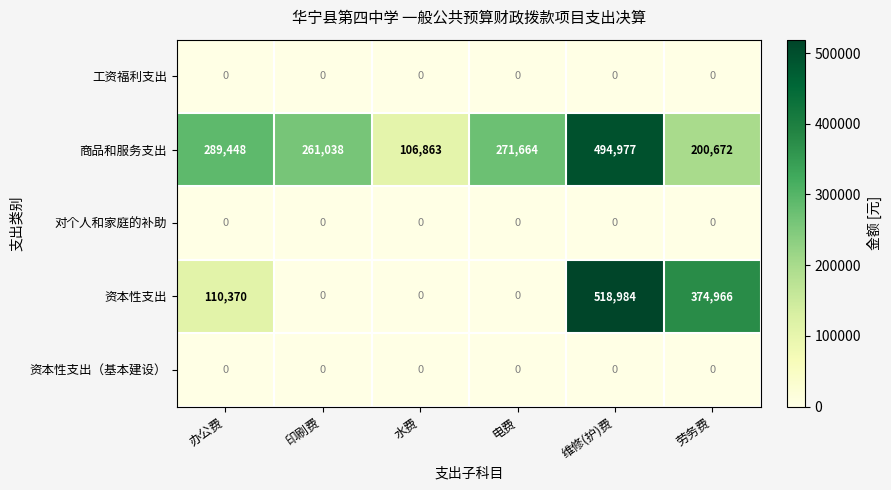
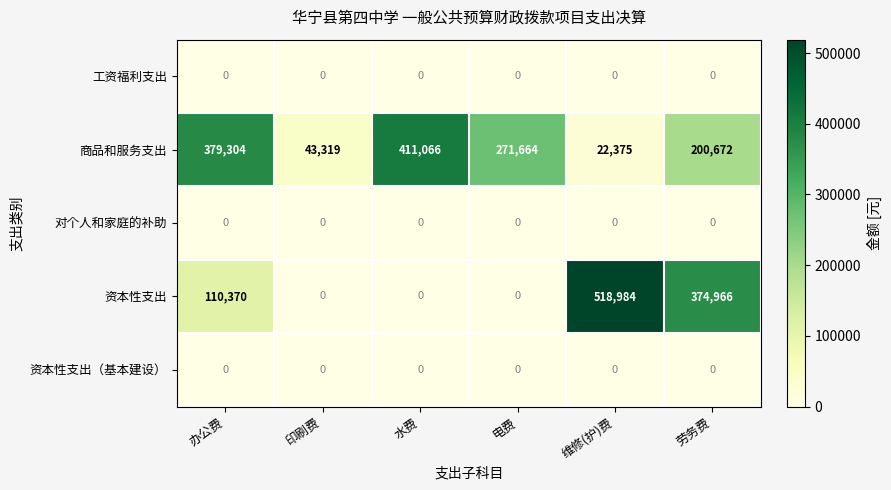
商品和服务支出, 办公费: 289,448 -> 379,304
商品和服务支出, 印刷费: 261,038 -> 43,319
商品和服务支出, 水费: 106,863 -> 411,066
商品和服务支出, 维修(护)费: 494,977 -> 22,375
